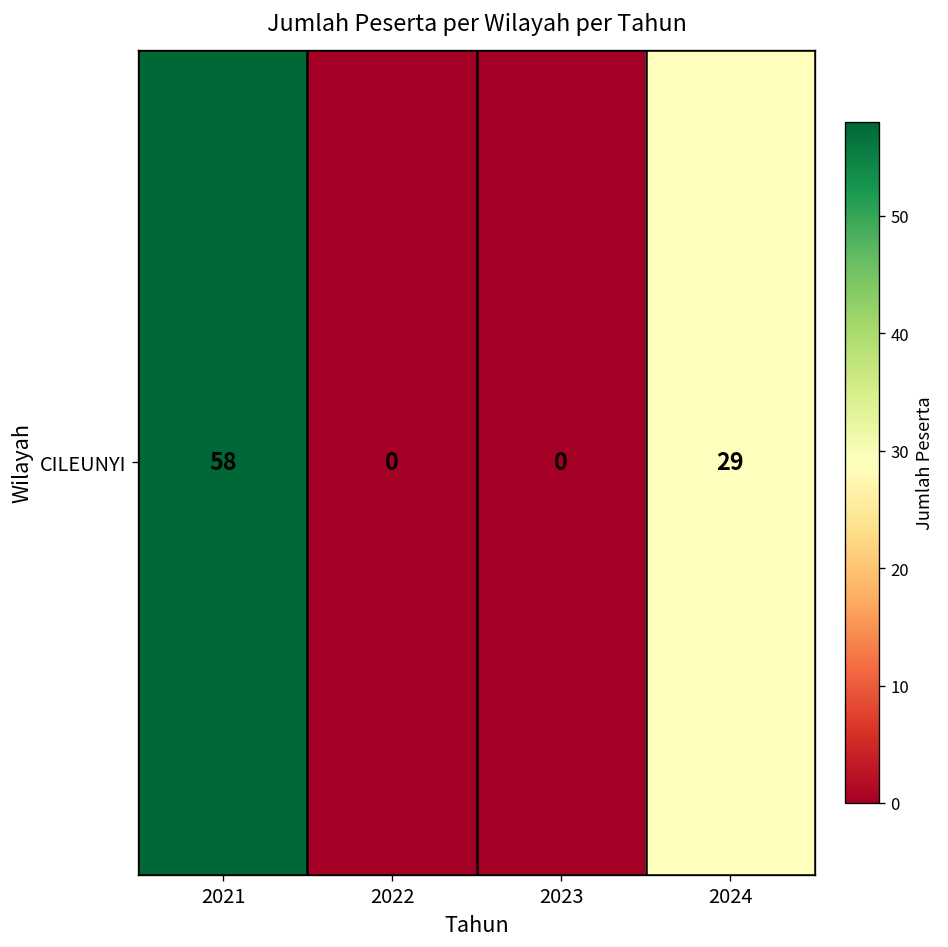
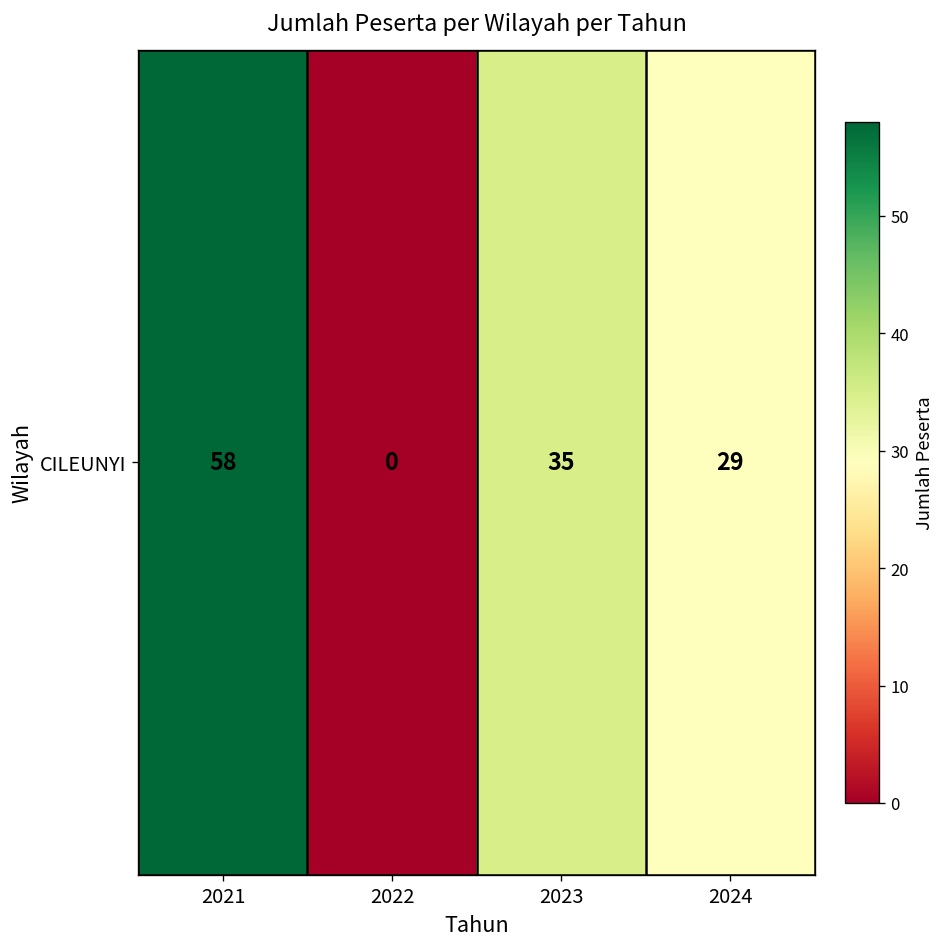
CILEUNYI, 2023: 0 -> 35
